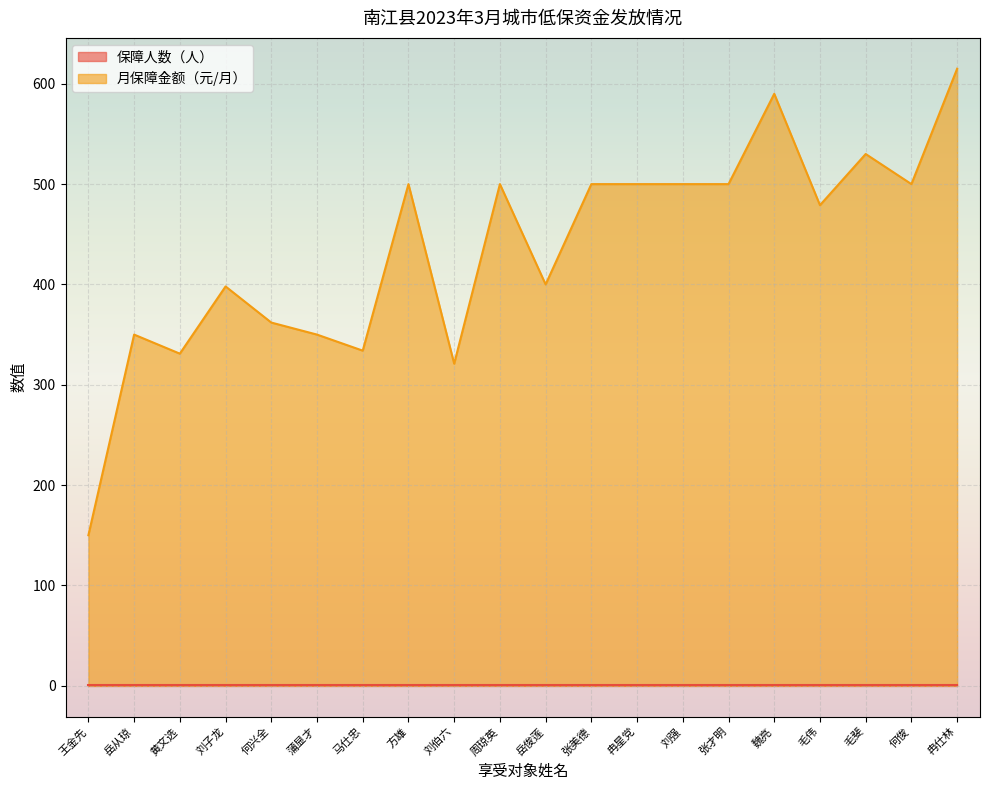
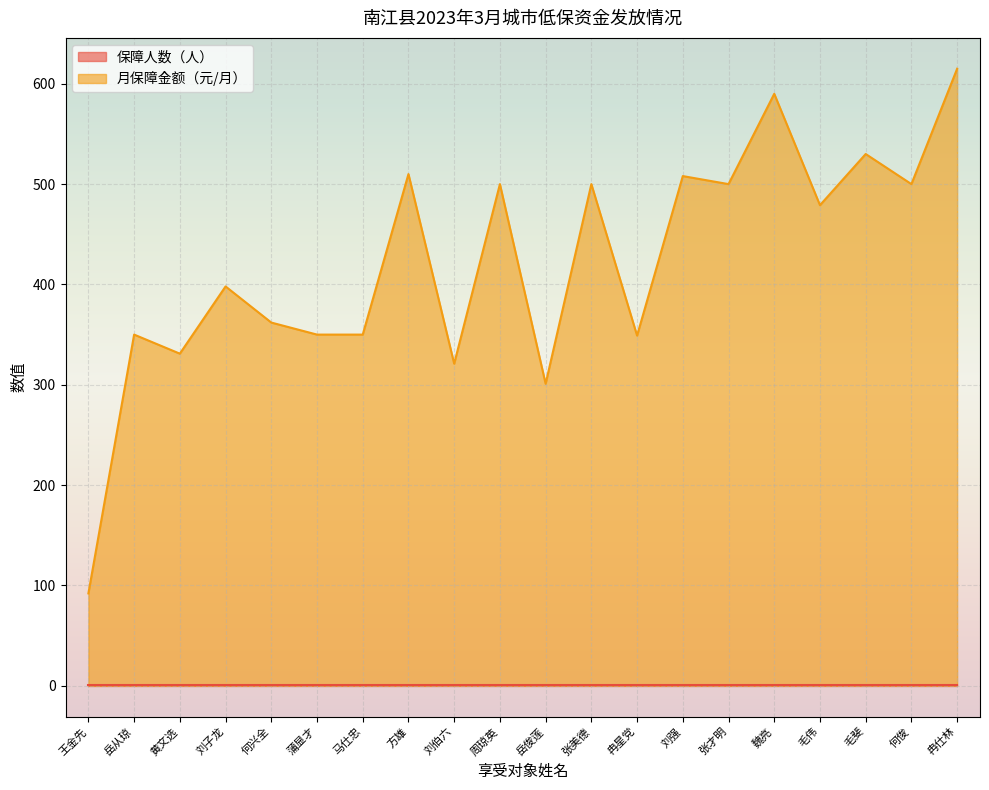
月保障金额（元/月）, 王金先: 150 -> 92
月保障金额（元/月）, 马仕忠: 334 -> 350
月保障金额（元/月）, 方雄: 500 -> 510
月保障金额（元/月）, 岳俊莲: 400 -> 301
月保障金额（元/月）, 冉星党: 500 -> 349
月保障金额（元/月）, 刘强: 500 -> 508
